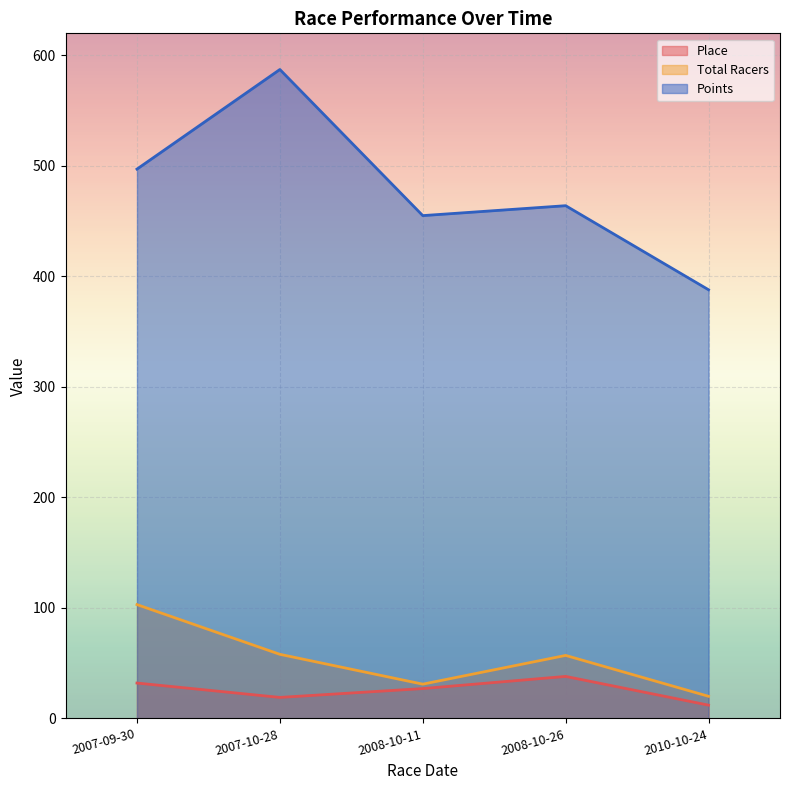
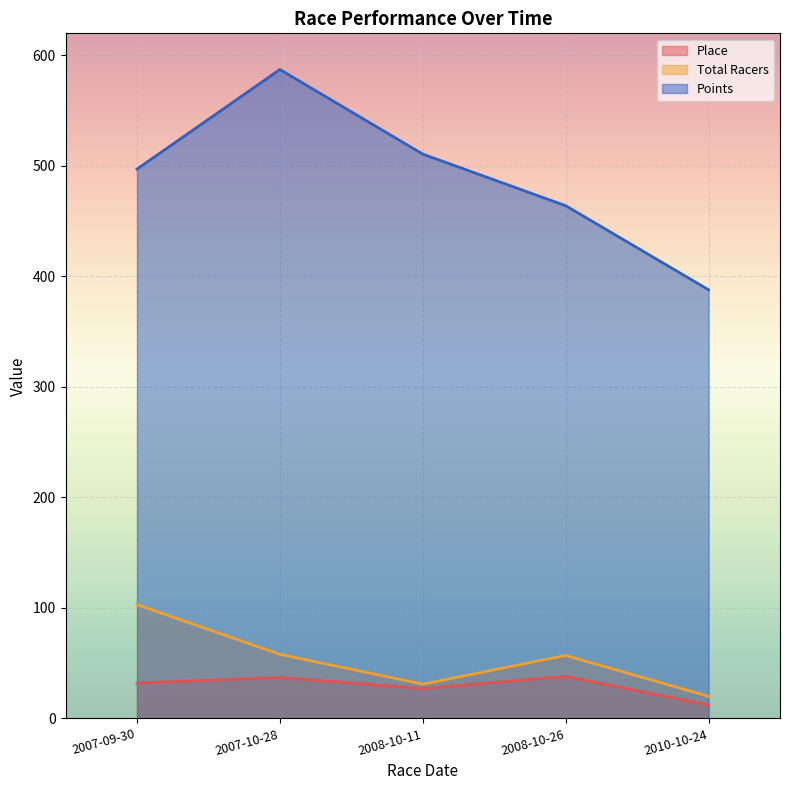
Place, 2007-10-28: 19 -> 37
Points, 2008-10-11: 455 -> 511
